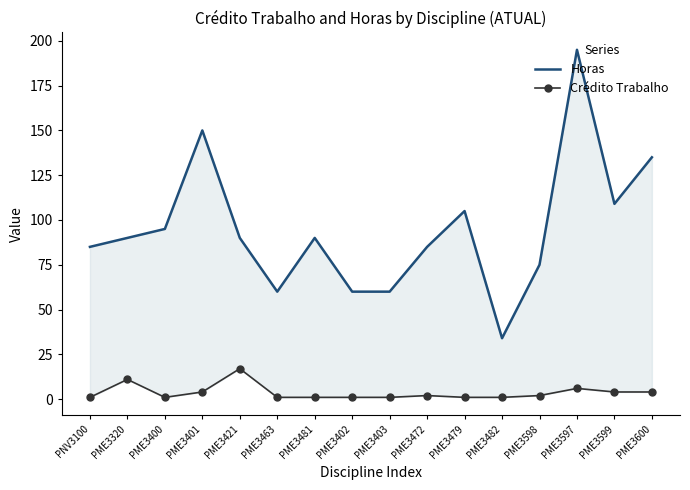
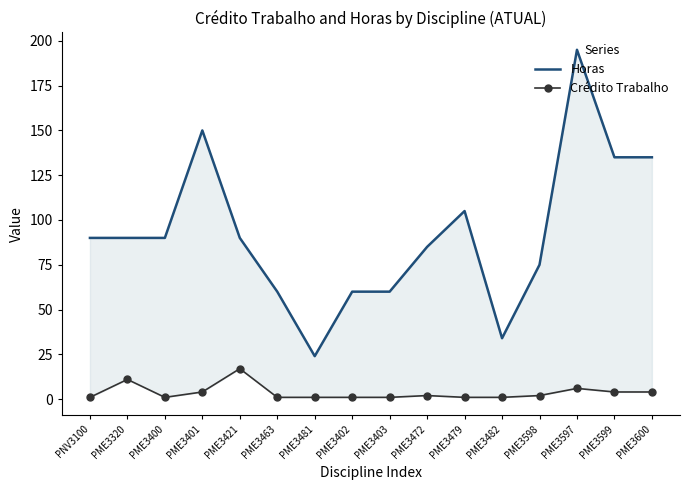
Horas, PNV3100: 85 -> 90
Horas, PME3400: 95 -> 90
Horas, PME3481: 90 -> 24
Horas, PME3599: 109 -> 135
